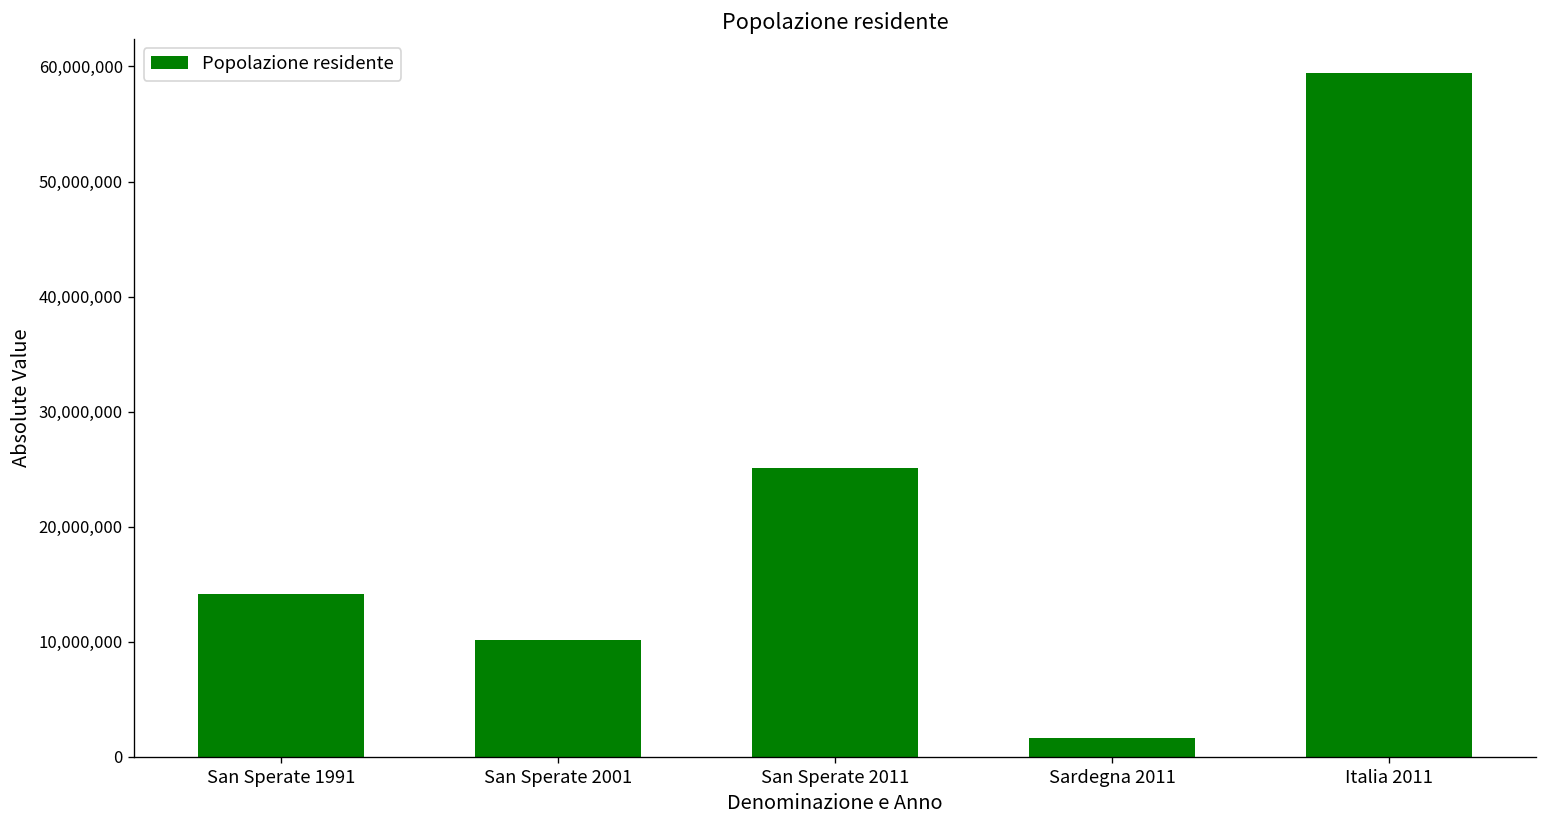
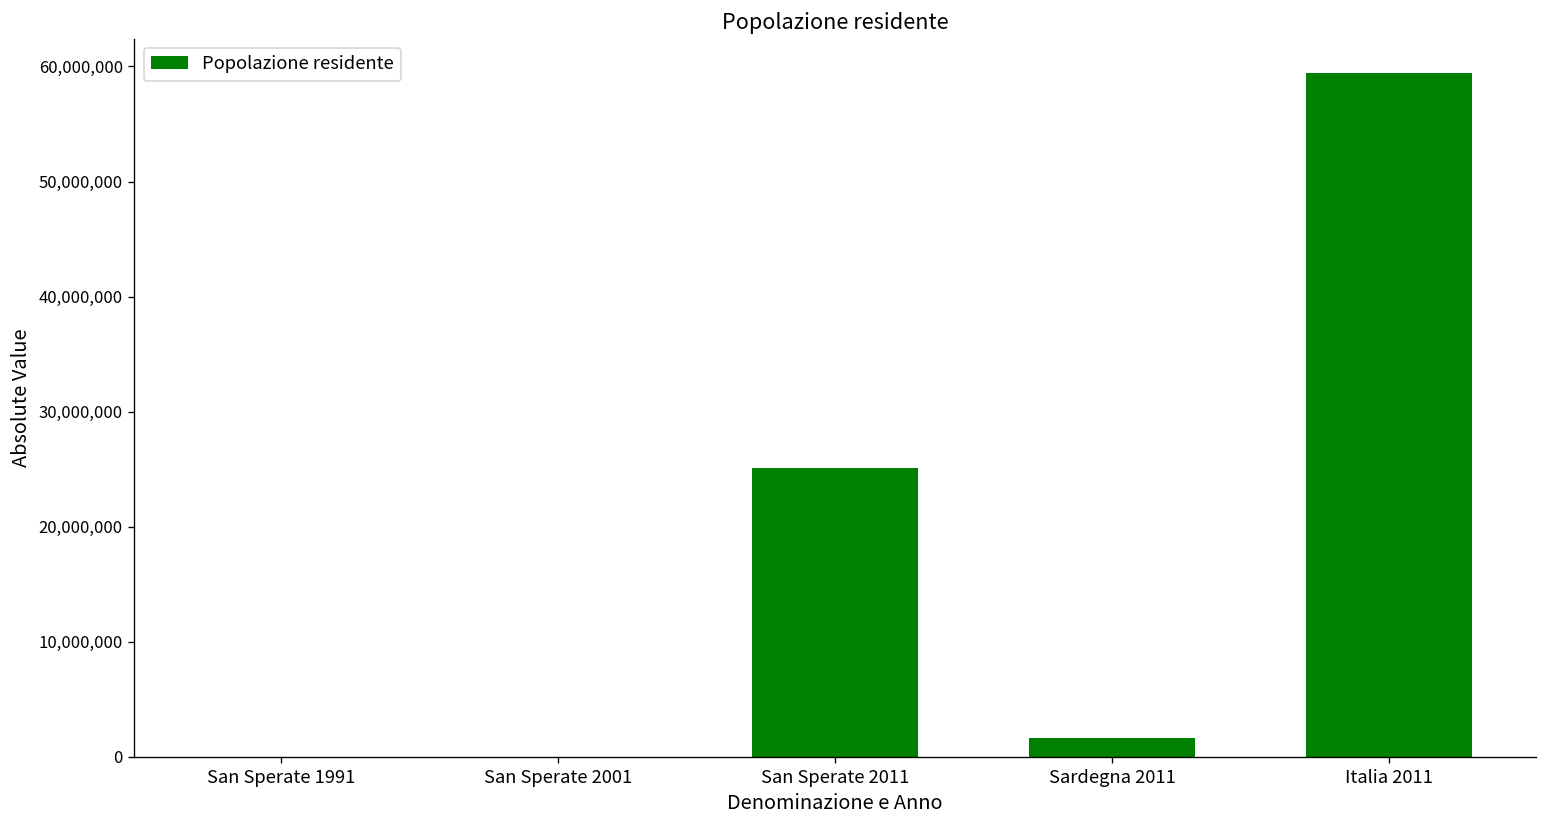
San Sperate 1991: 14,000,000 -> 0
San Sperate 2001: 10,000,000 -> 0
